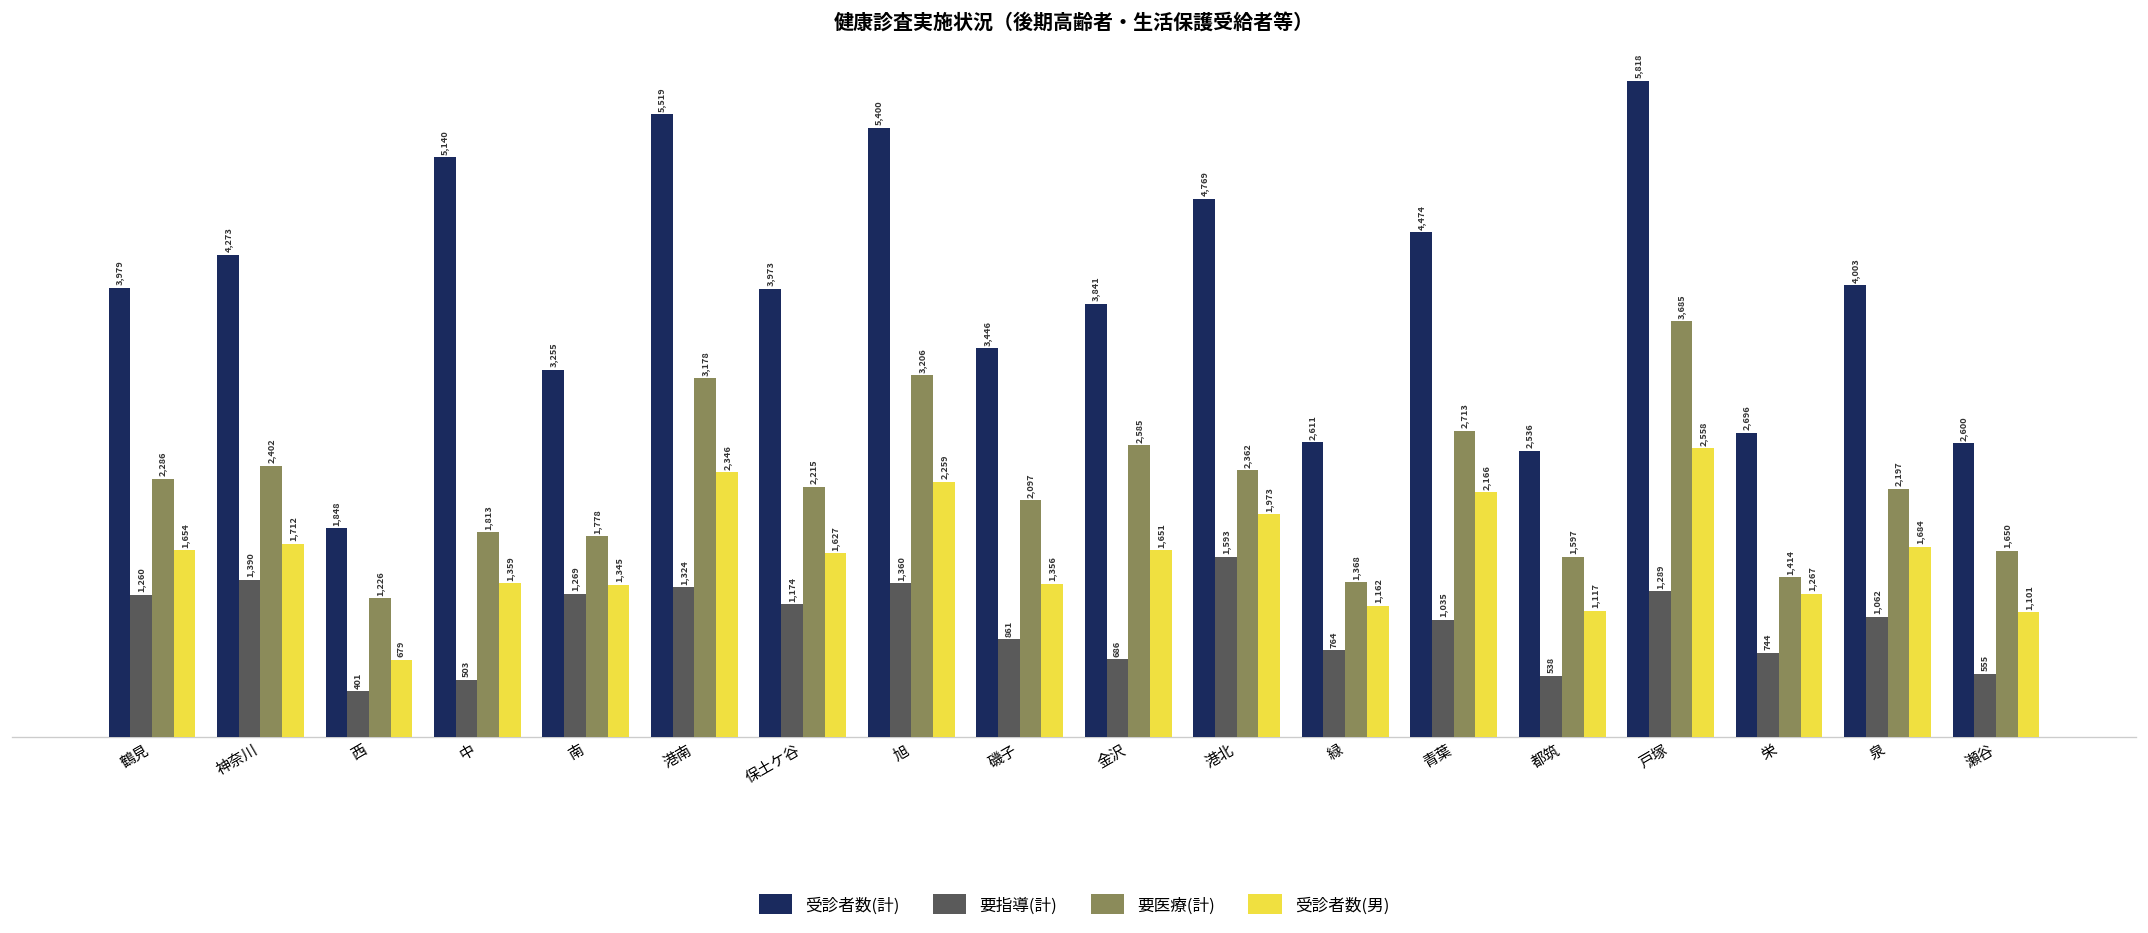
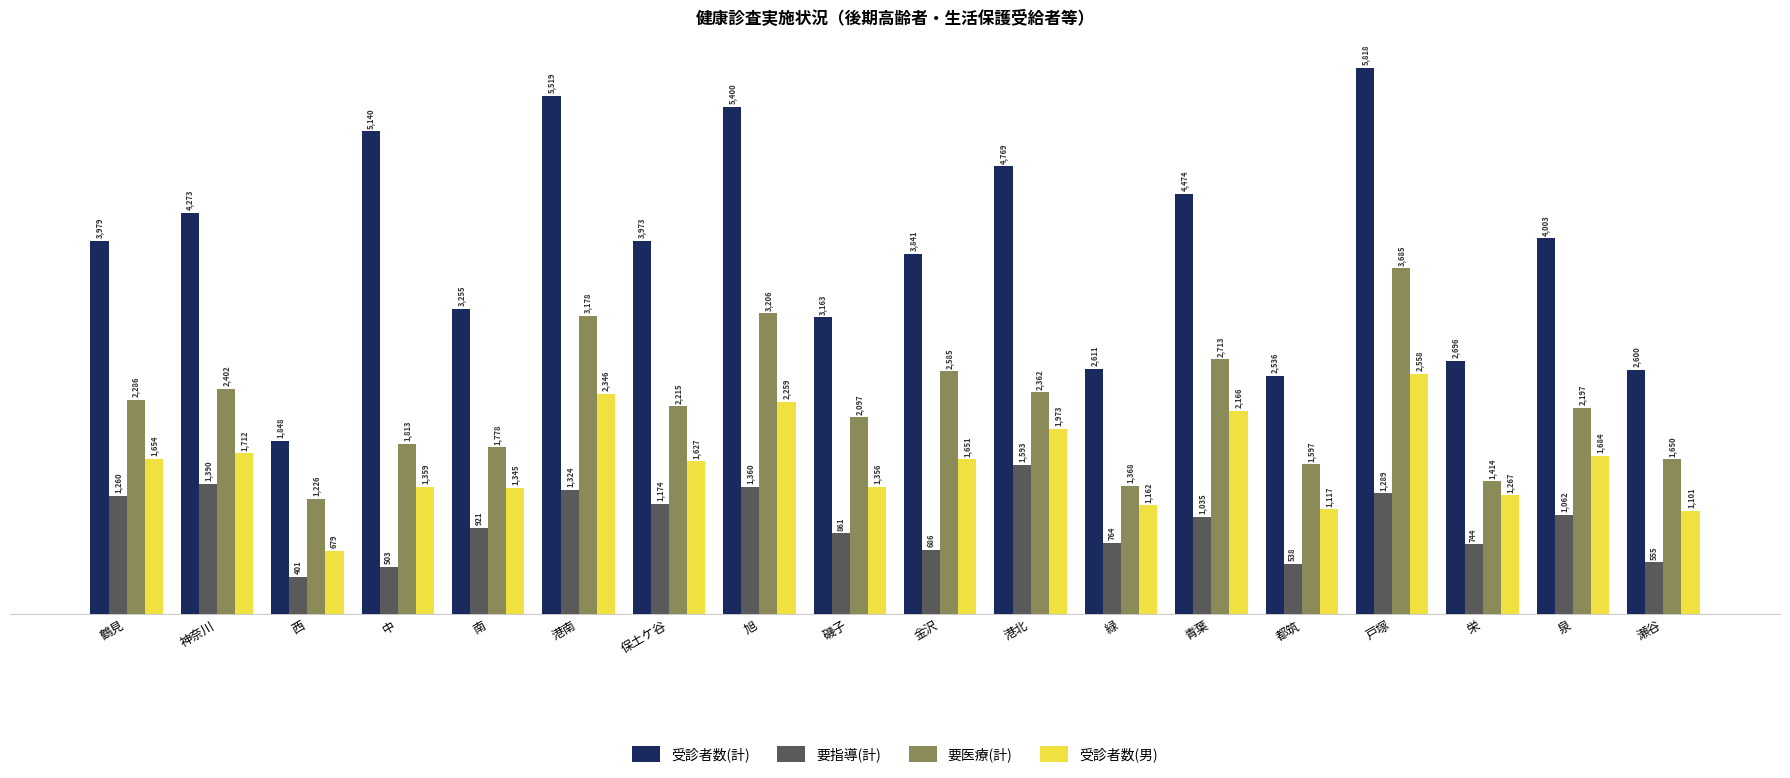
要指導(計), 南: 1,269 -> 921
受診者数(計), 磯子: 3,446 -> 3,163
